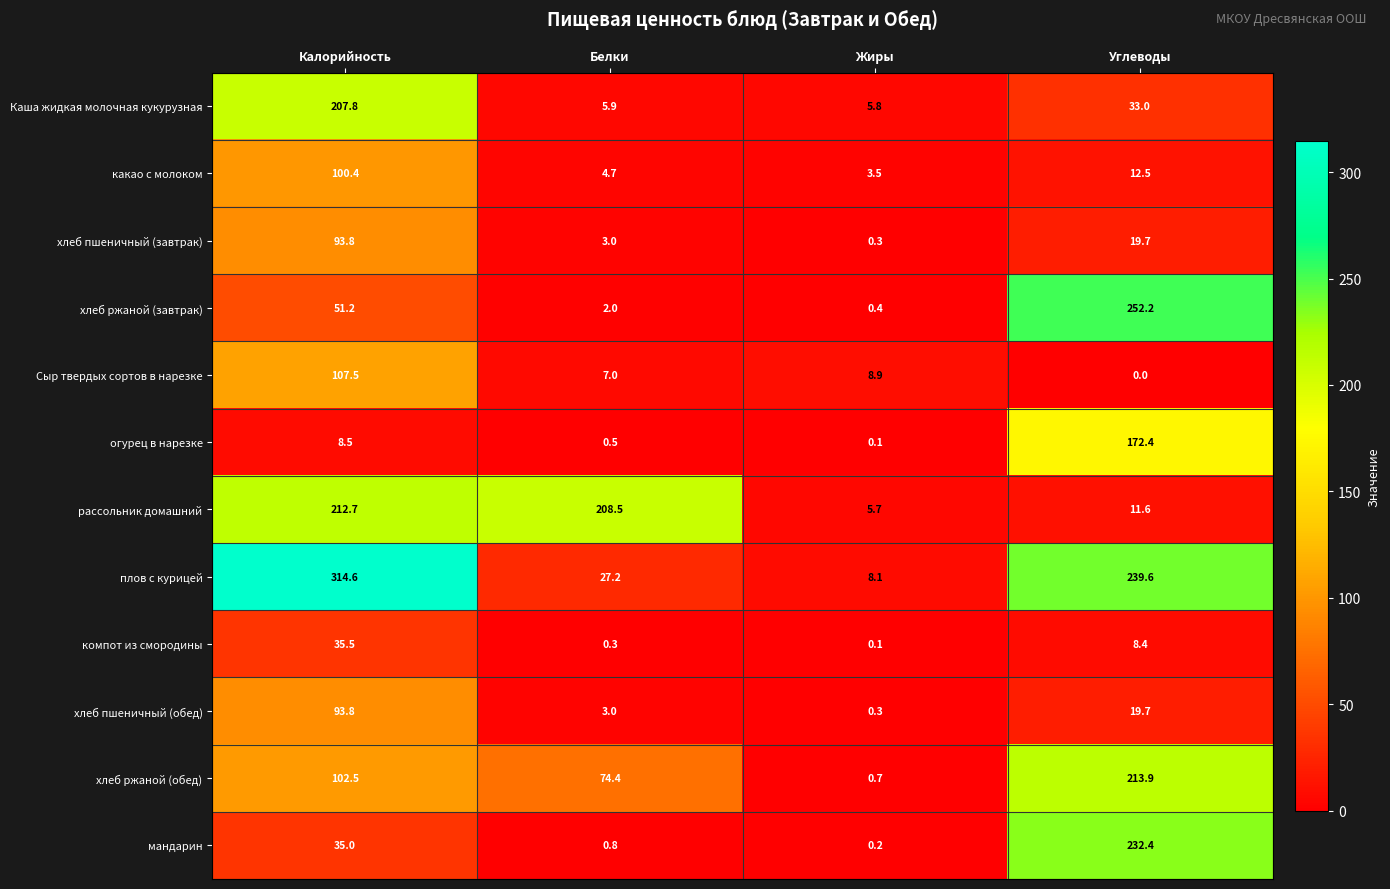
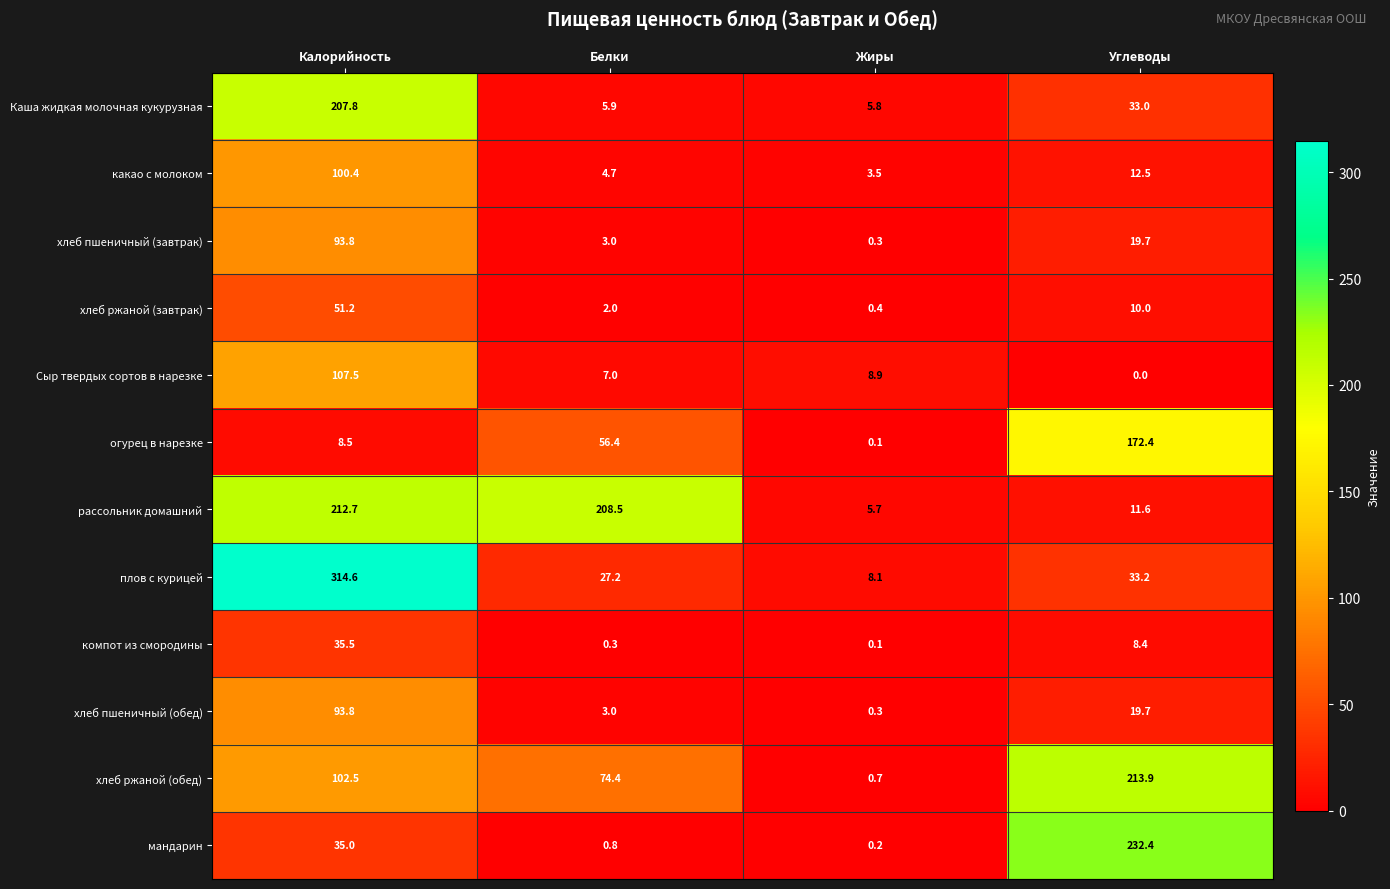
хлеб ржаной (завтрак), Углеводы: 252.2 -> 10.0
огурец в нарезке, Белки: 0.5 -> 56.4
плов с курицей, Углеводы: 239.6 -> 33.2
